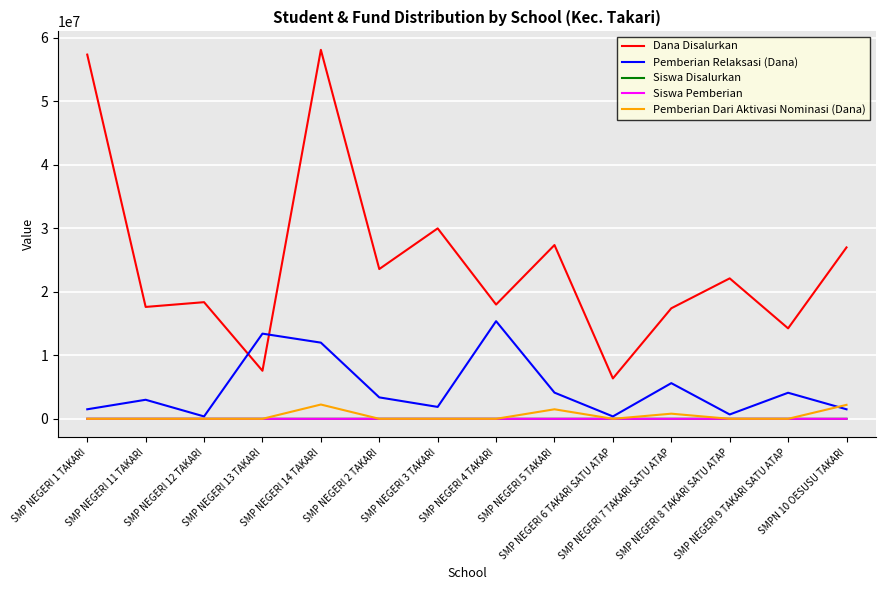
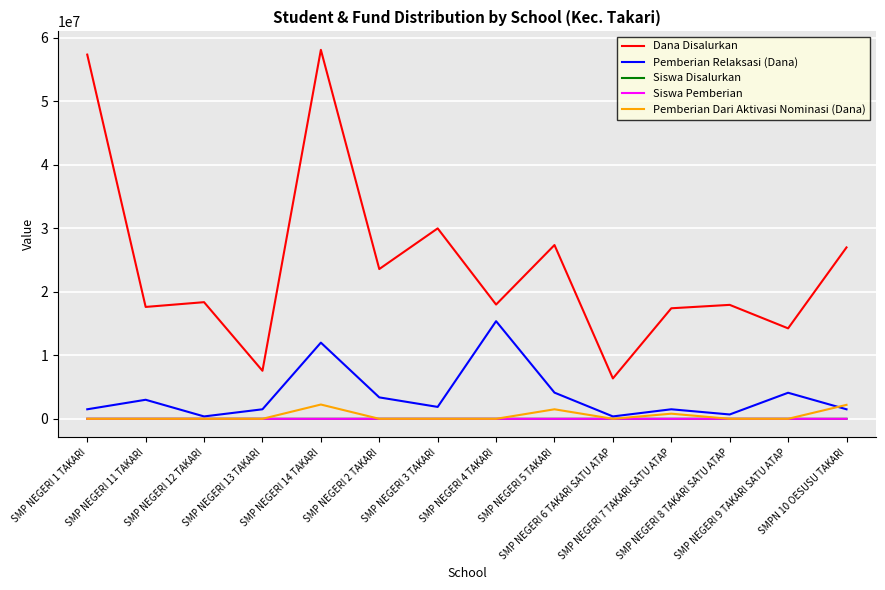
Pemberian Relaksasi (Dana), SMP NEGERI 13 TAKARI: 13000000 -> 2000000
Pemberian Relaksasi (Dana), SMP NEGERI 7 TAKARI SATU ATAP: 6000000 -> 2000000
Dana Disalurkan, SMP NEGERI 8 TAKARI SATU ATAP: 22000000 -> 18000000
